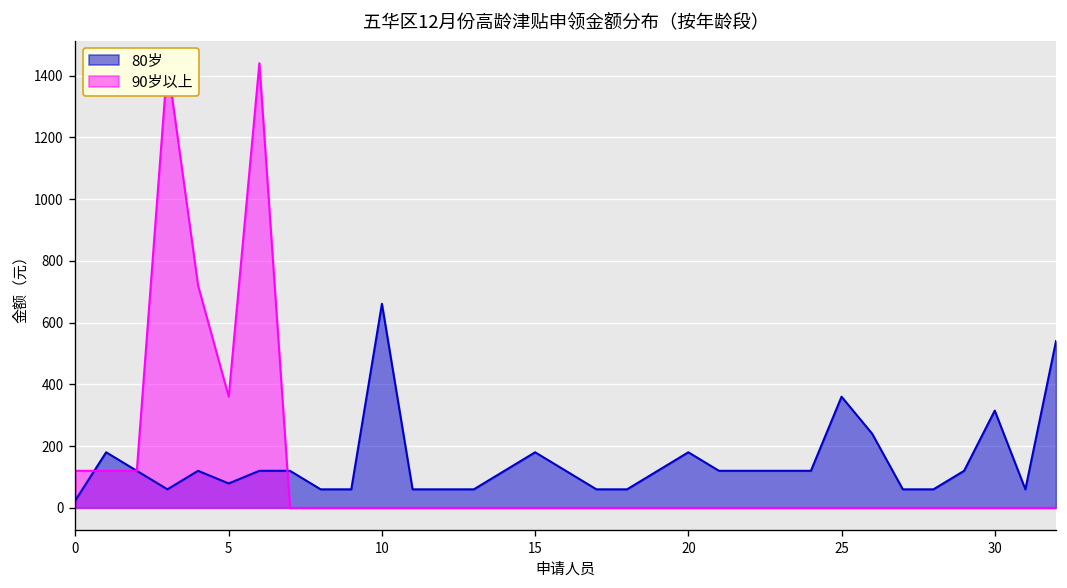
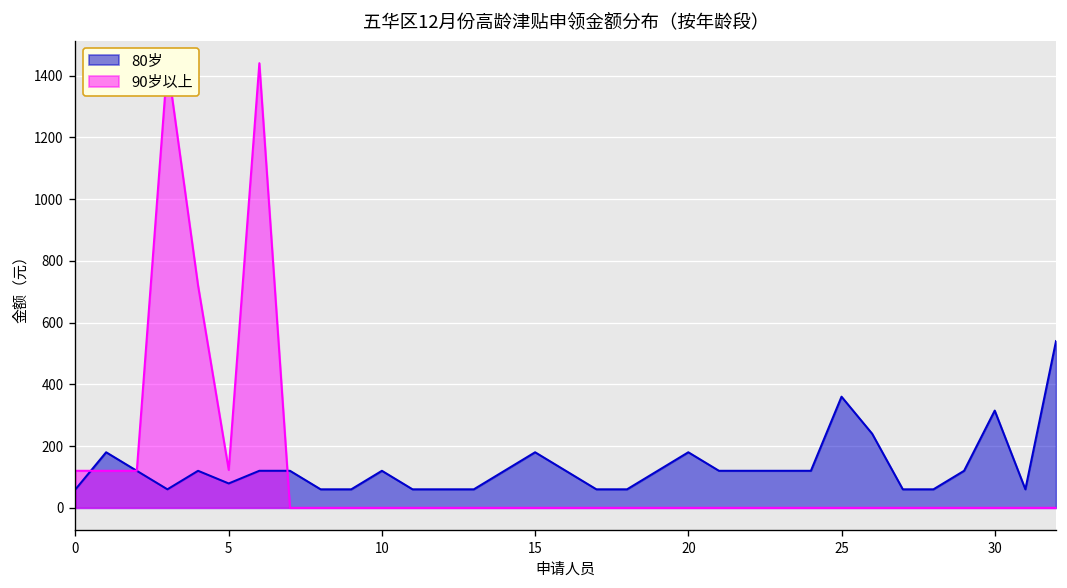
80岁, 0: 30 -> 60
90岁以上, 5: 360 -> 120
80岁, 10: 660 -> 120
